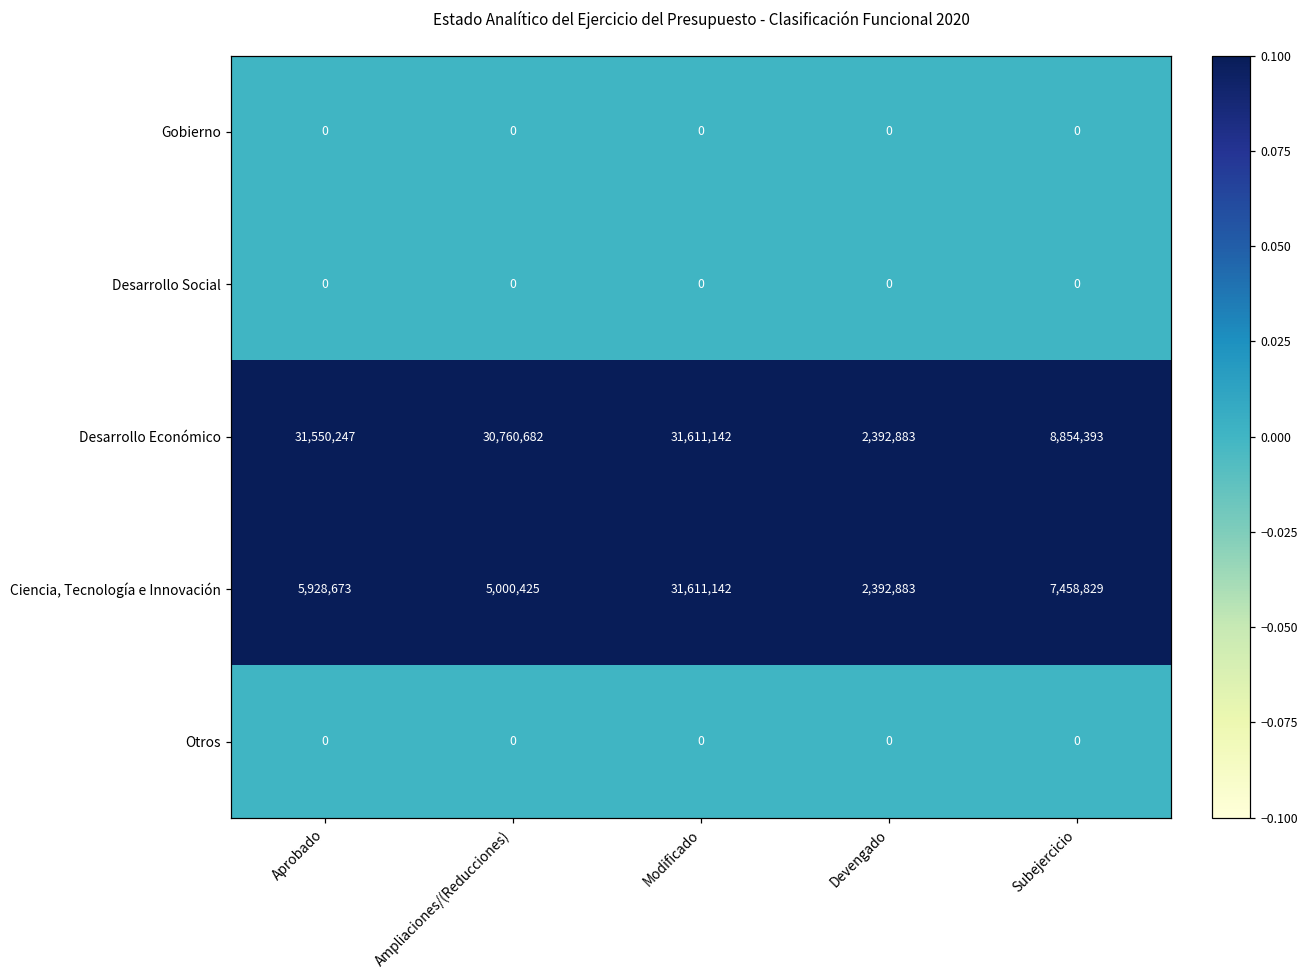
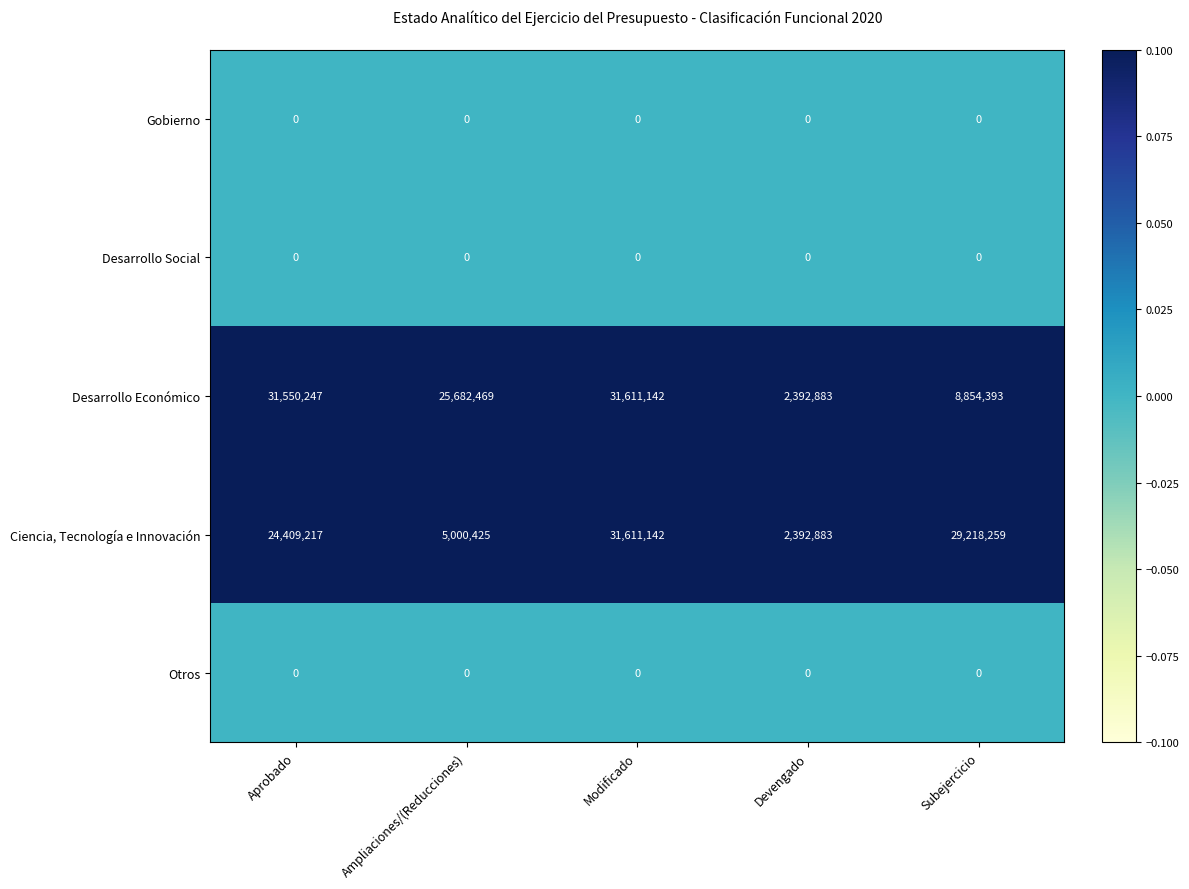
Desarrollo Económico, Ampliaciones/(Reducciones): 30,760,682 -> 25,682,469
Ciencia, Tecnología e Innovación, Aprobado: 5,928,673 -> 24,409,217
Ciencia, Tecnología e Innovación, Subejercicio: 7,458,829 -> 29,218,259
